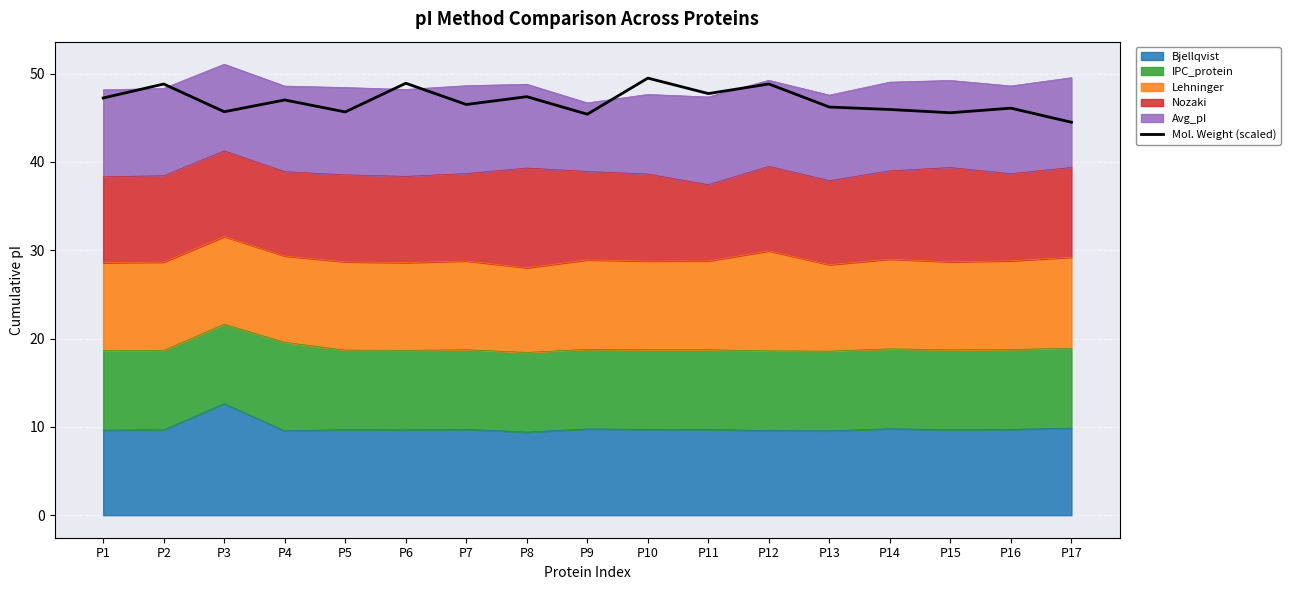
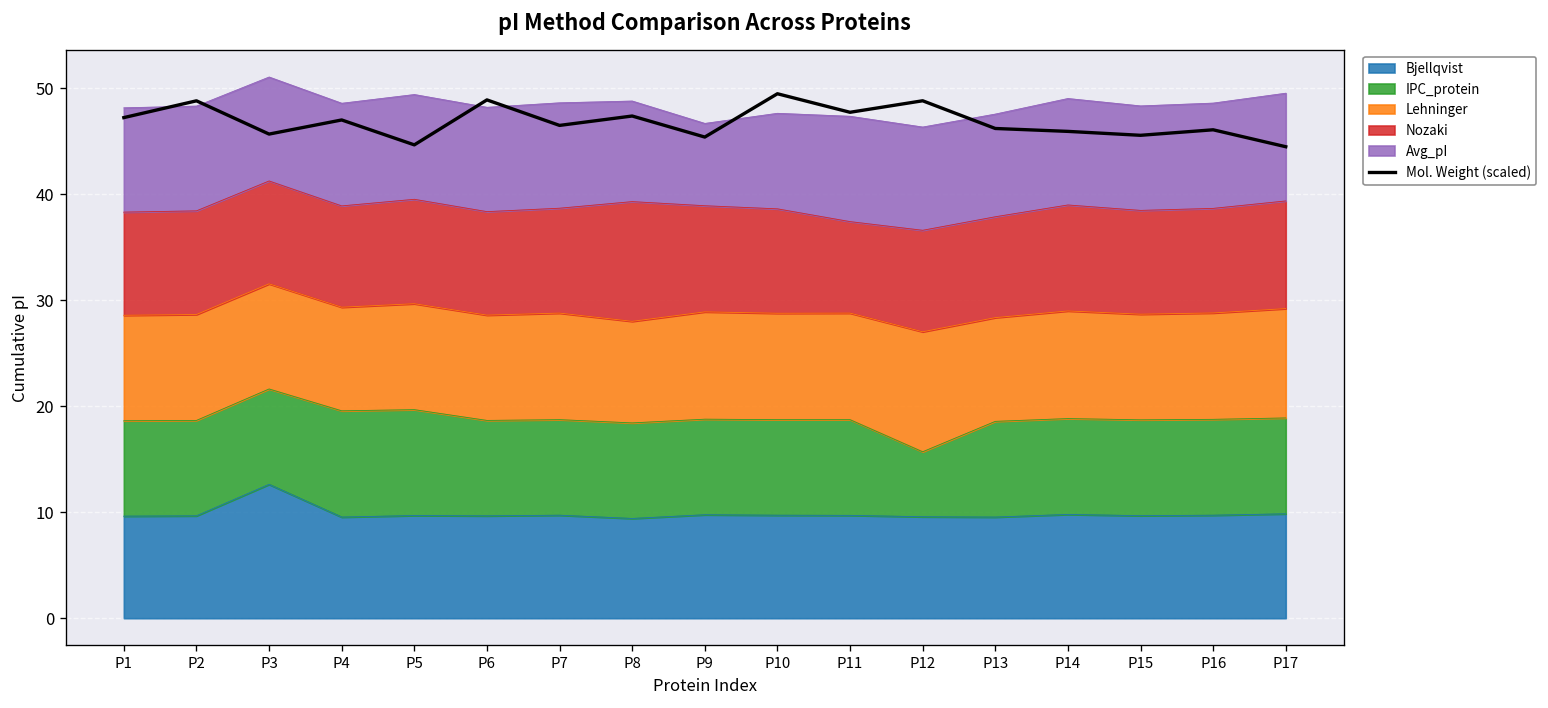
IPC_protein, P5: 9 -> 10
Mol. Weight (scaled), P5: 46 -> 45
IPC_protein, P12: 9 -> 6
Nozaki, P15: 11 -> 10
